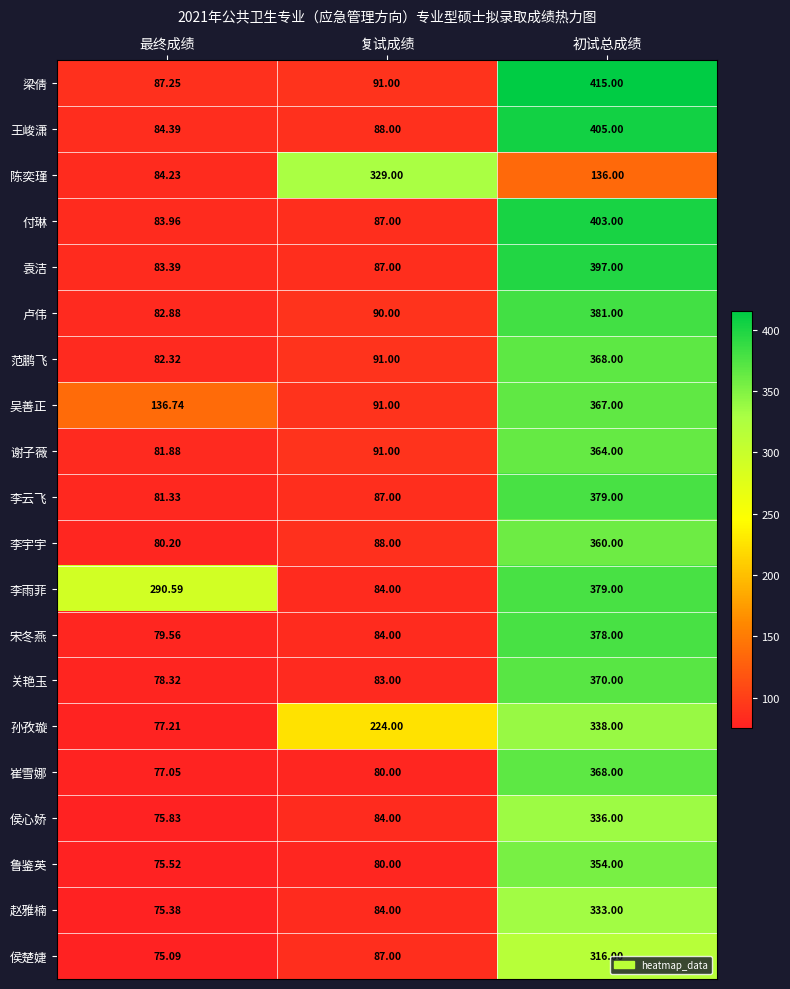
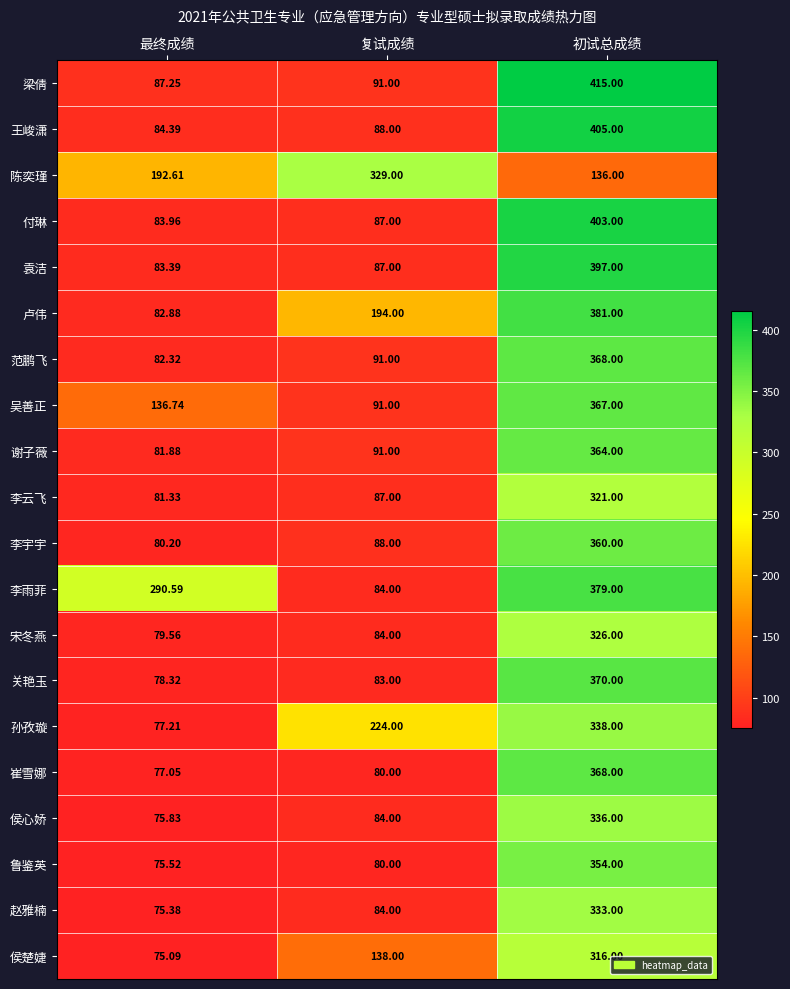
陈奕瑾, 最终成绩: 84.23 -> 192.61
卢伟, 复试成绩: 90.00 -> 194.00
李云飞, 初试总成绩: 379.00 -> 321.00
宋冬燕, 初试总成绩: 378.00 -> 326.00
侯楚婕, 复试成绩: 87.00 -> 138.00
